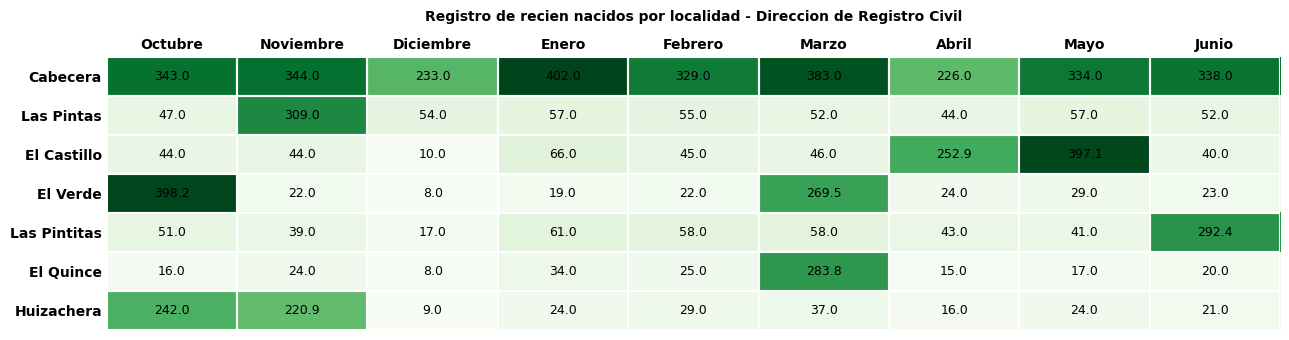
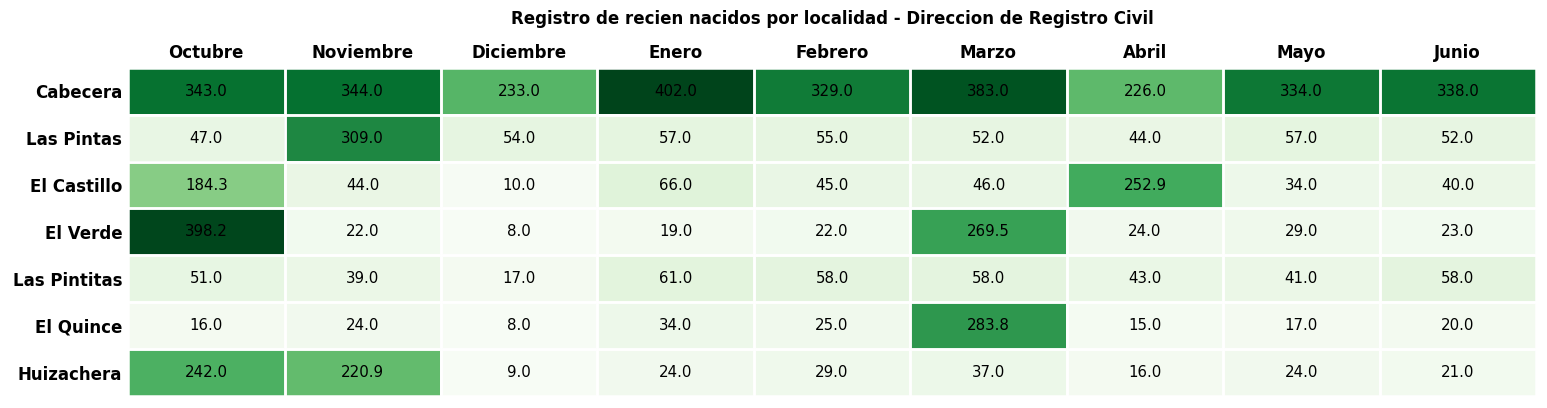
El Castillo, Octubre: 44.0 -> 184.3
El Castillo, Mayo: 397.1 -> 34.0
Las Pintitas, Junio: 292.4 -> 58.0
